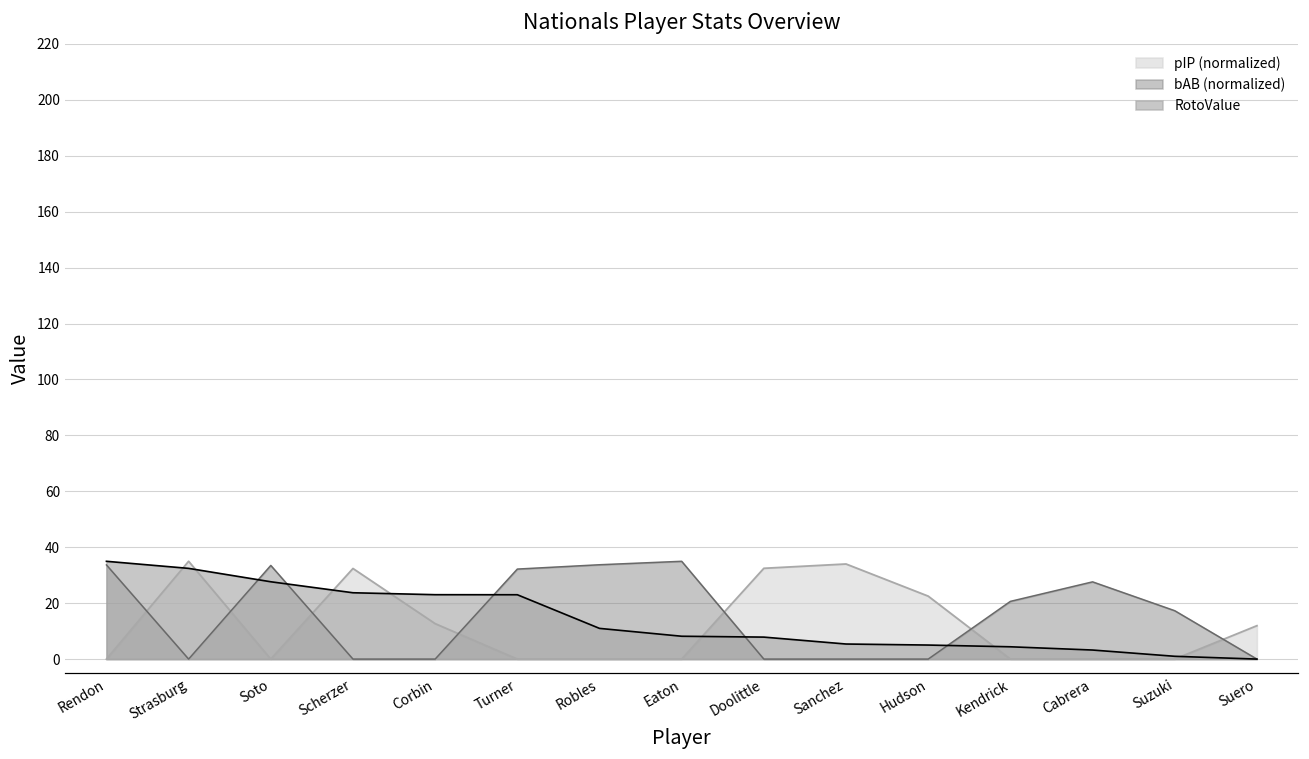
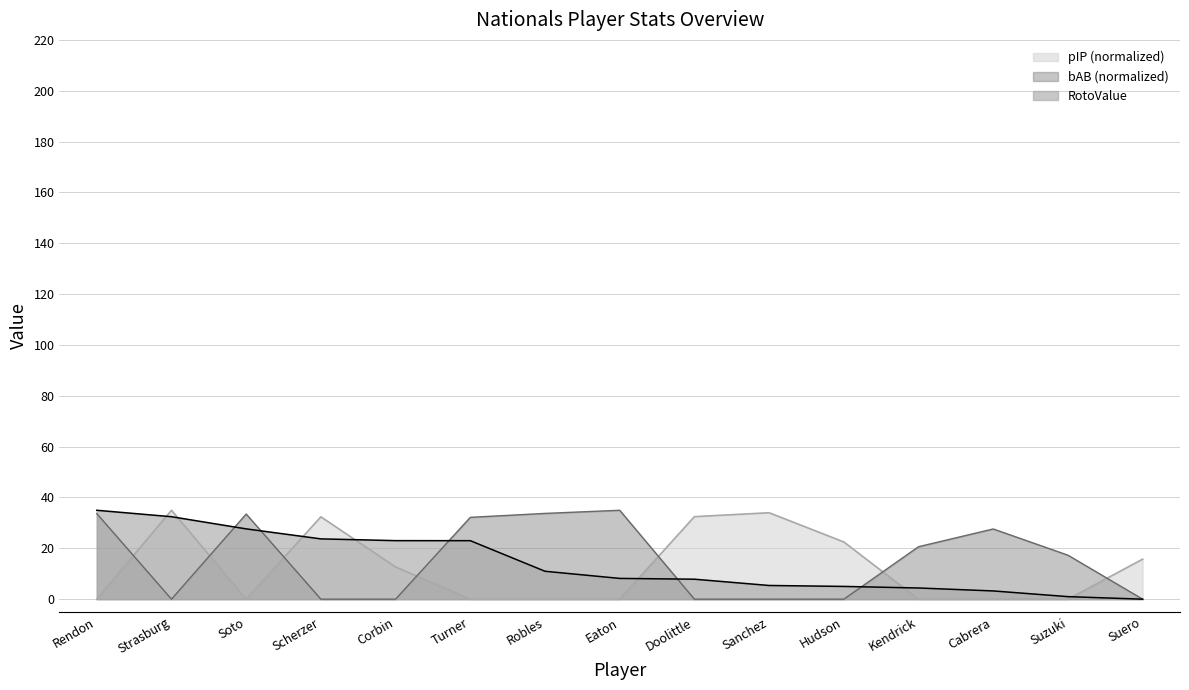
pIP (normalized), Suero: 12 -> 16
